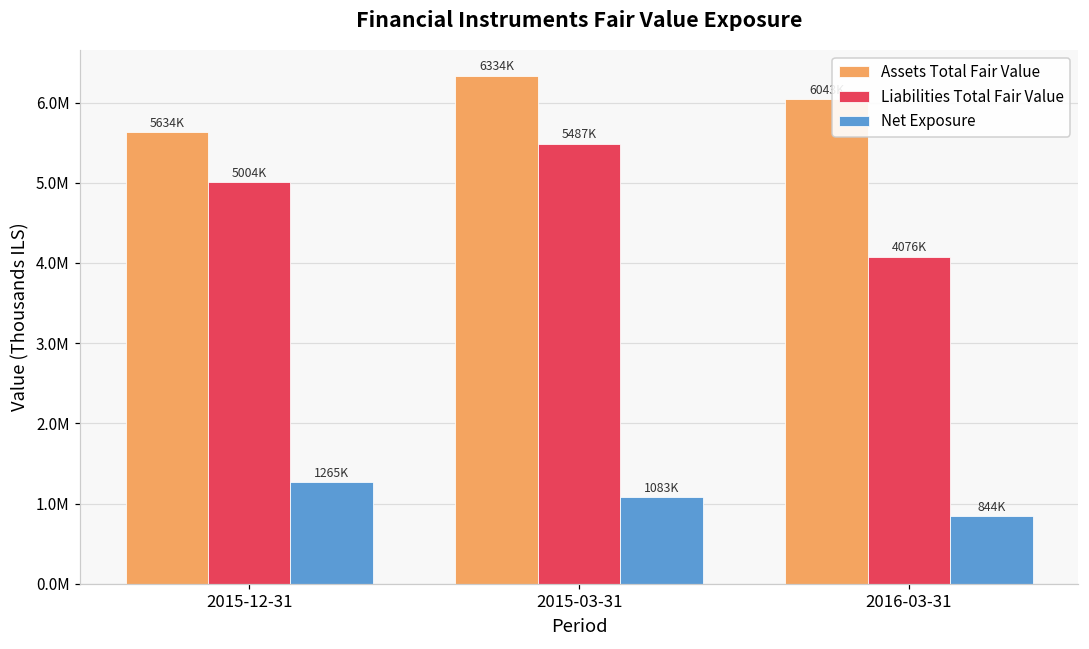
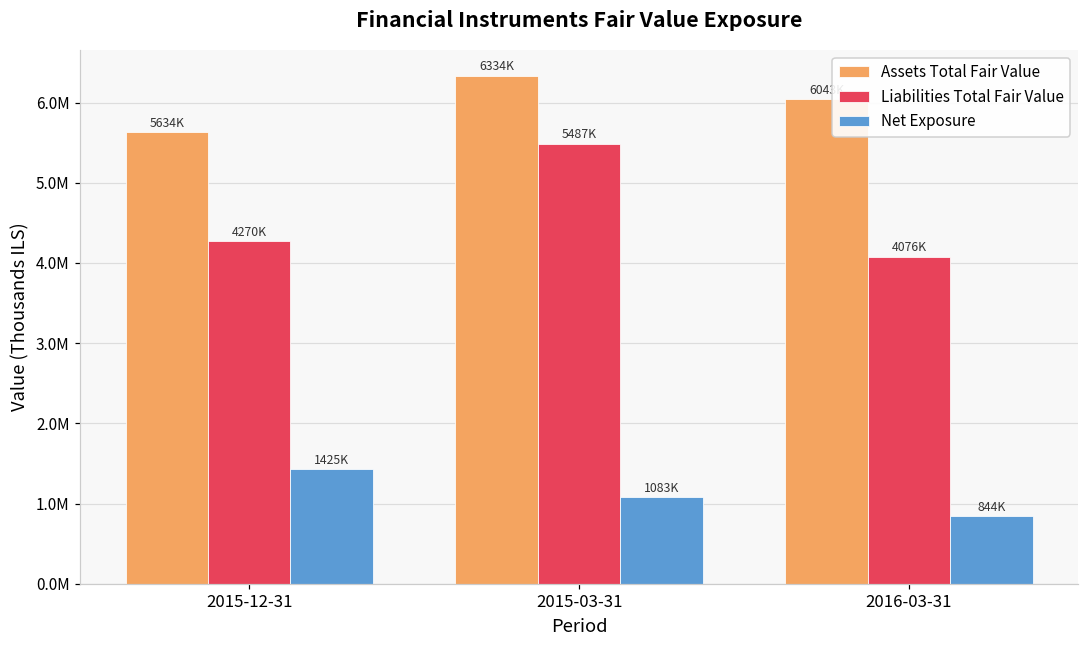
Liabilities Total Fair Value, 2015-12-31: 5004K -> 4270K
Net Exposure, 2015-12-31: 1265K -> 1425K
